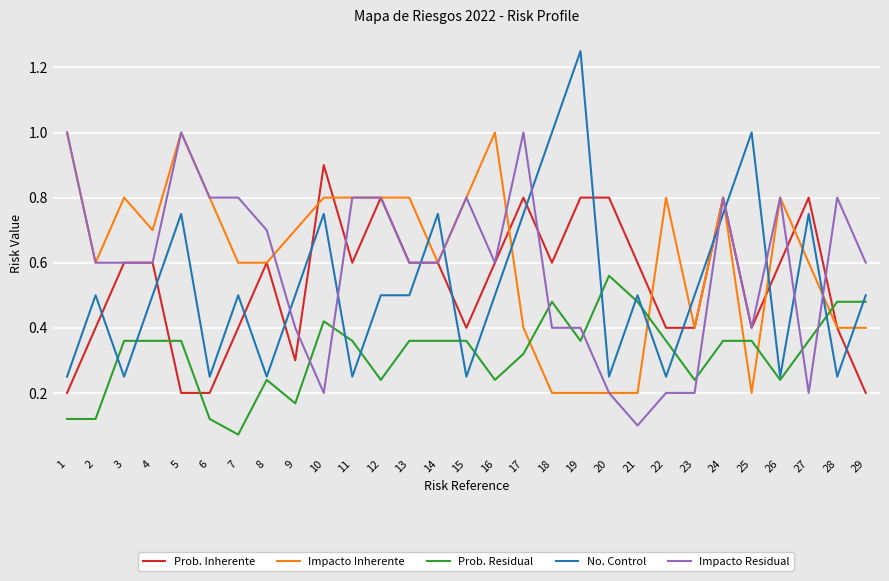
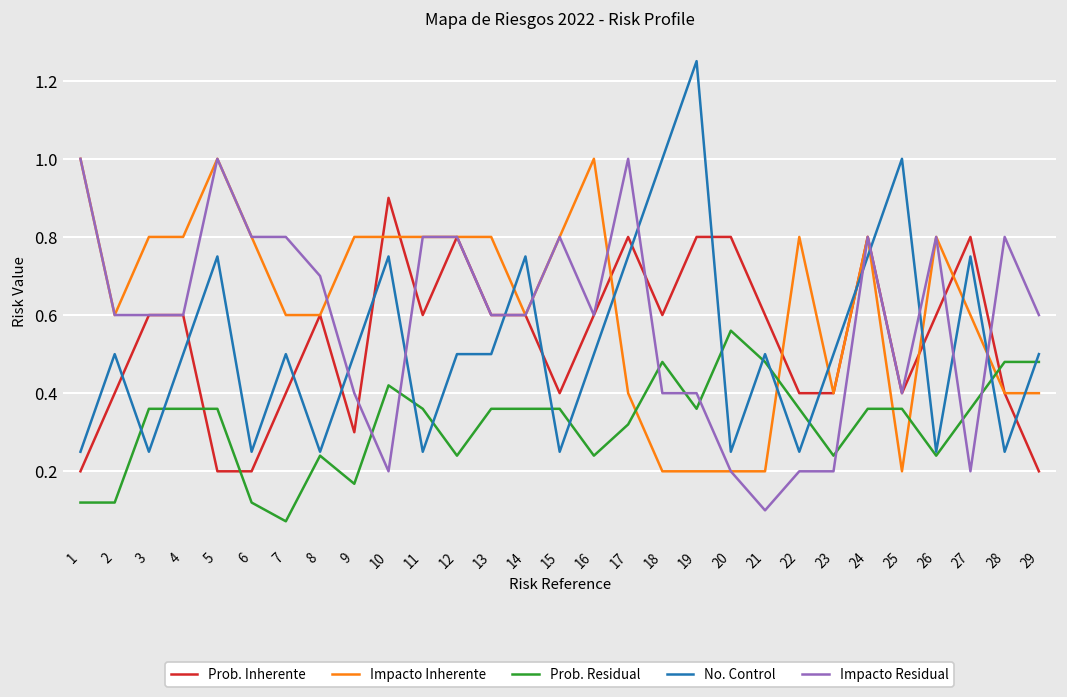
Impacto Inherente, 4: 0.7 -> 0.8
Impacto Inherente, 9: 0.7 -> 0.8
